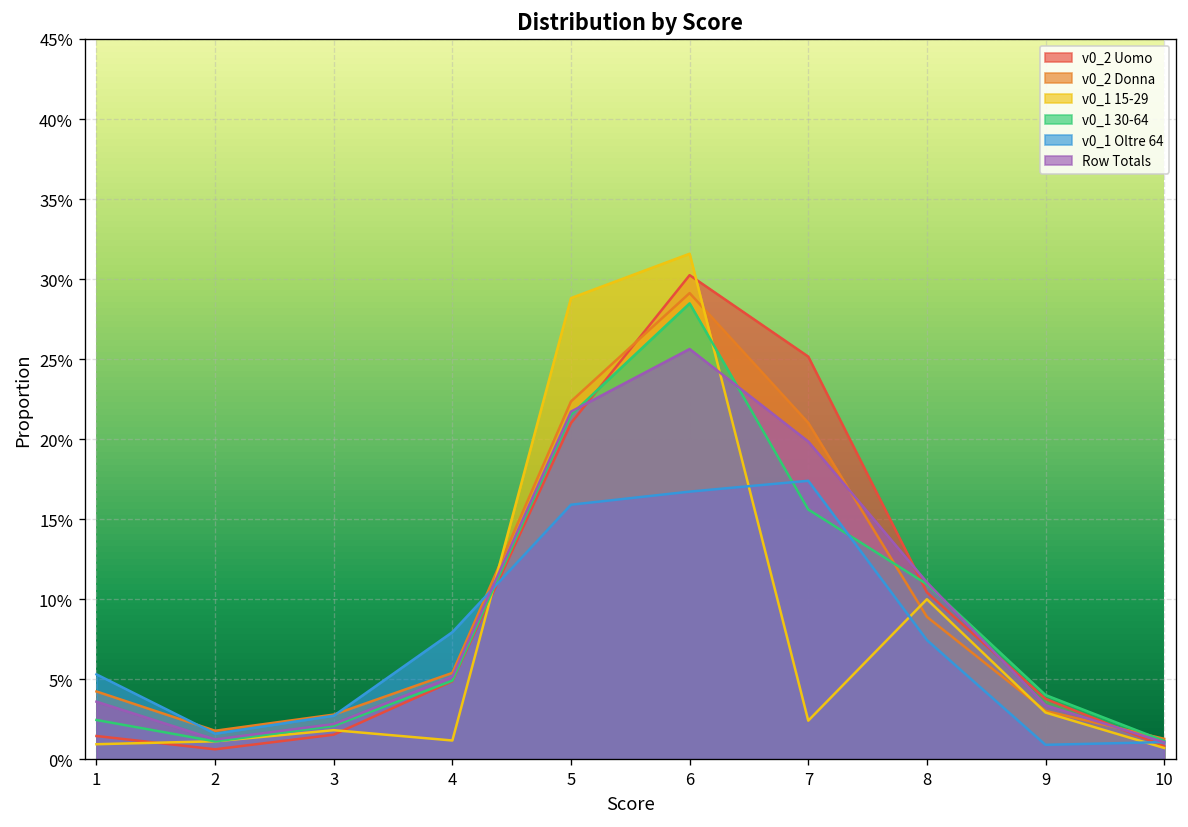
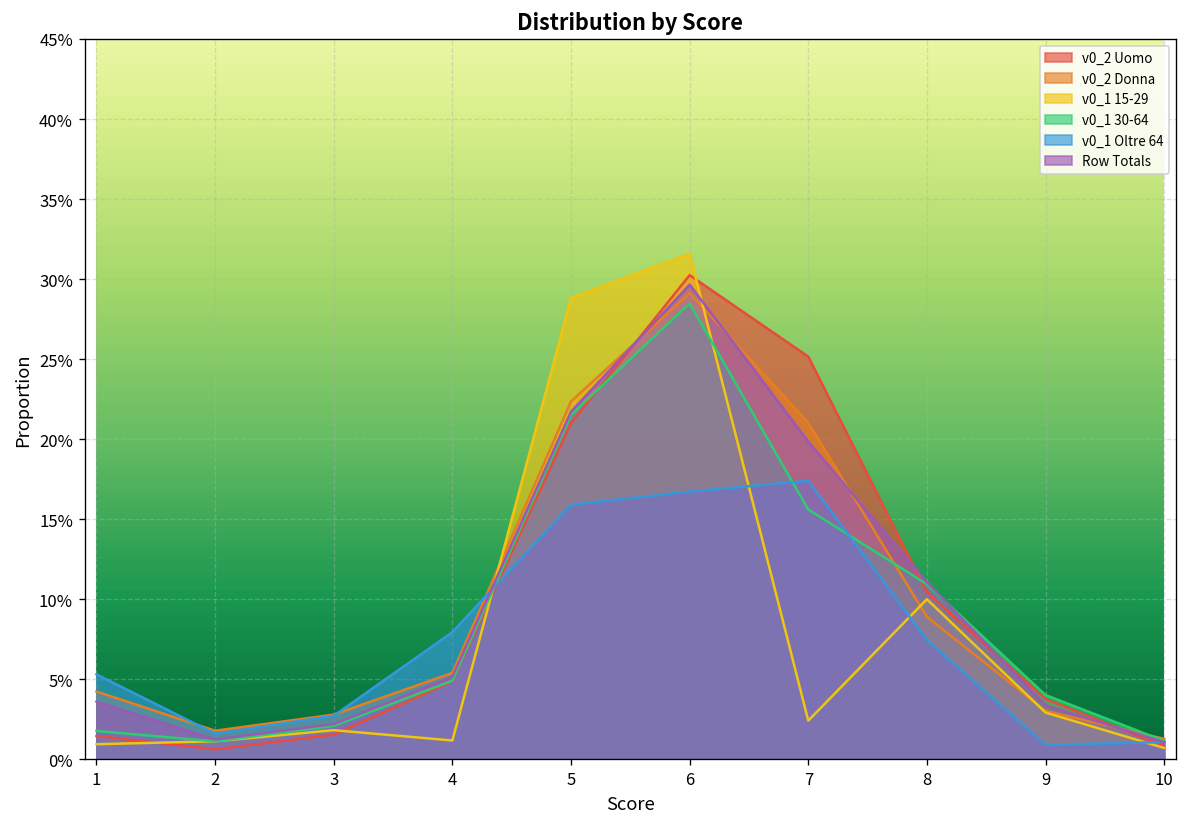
v0_1 30-64, 1: 2.5% -> 1.8%
Row Totals, 6: 25.6% -> 29.7%
